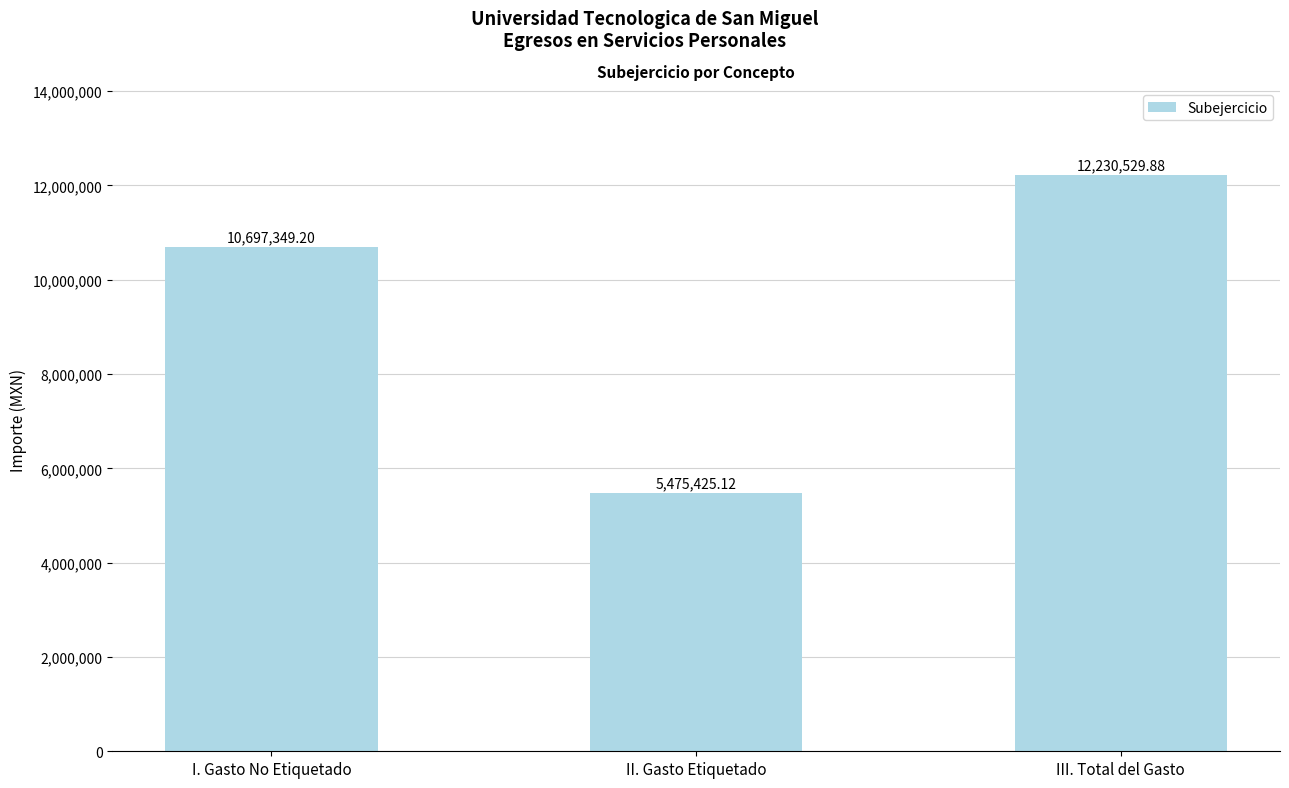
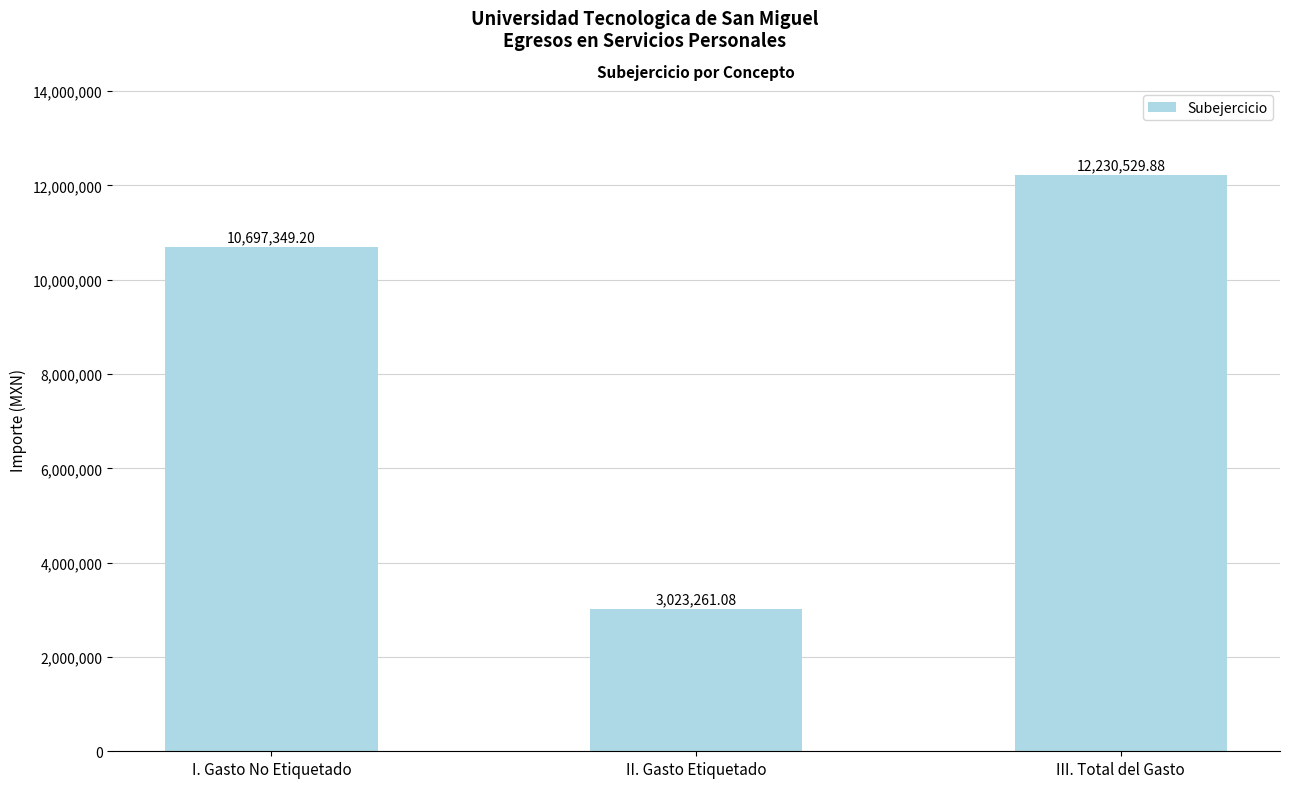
II. Gasto Etiquetado: 5,475,425.12 -> 3,023,261.08
